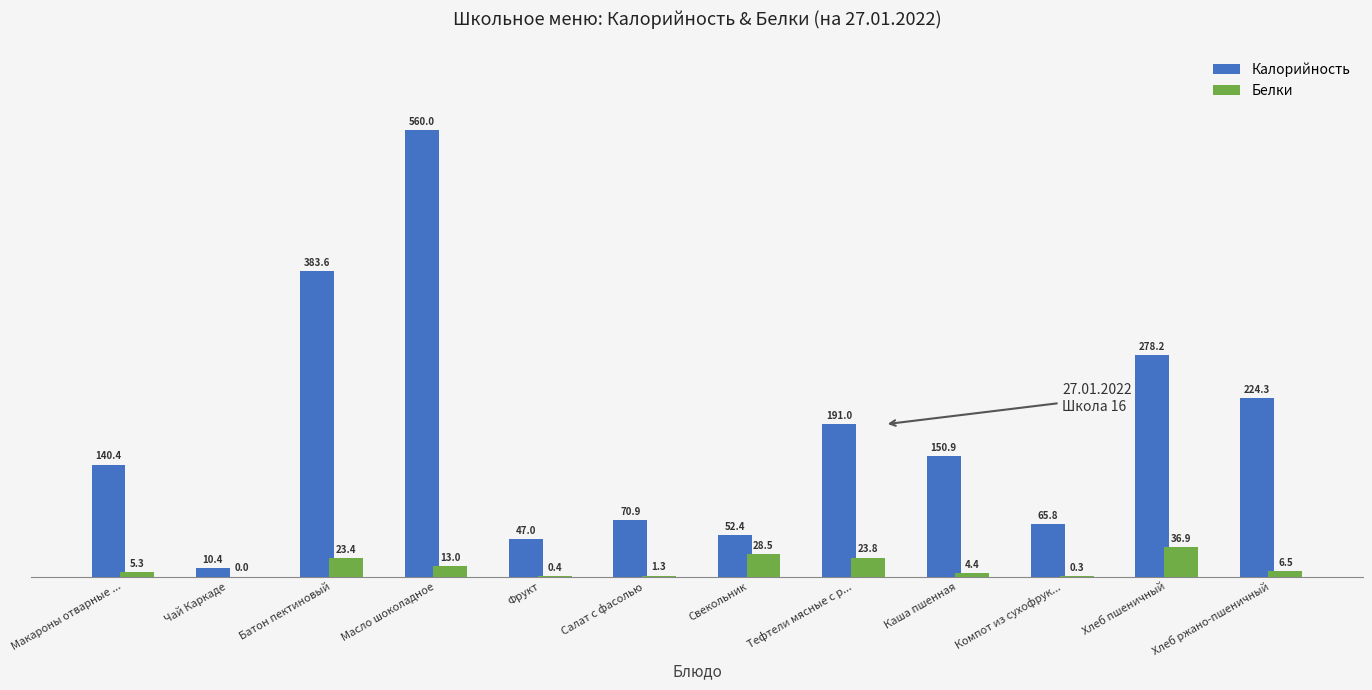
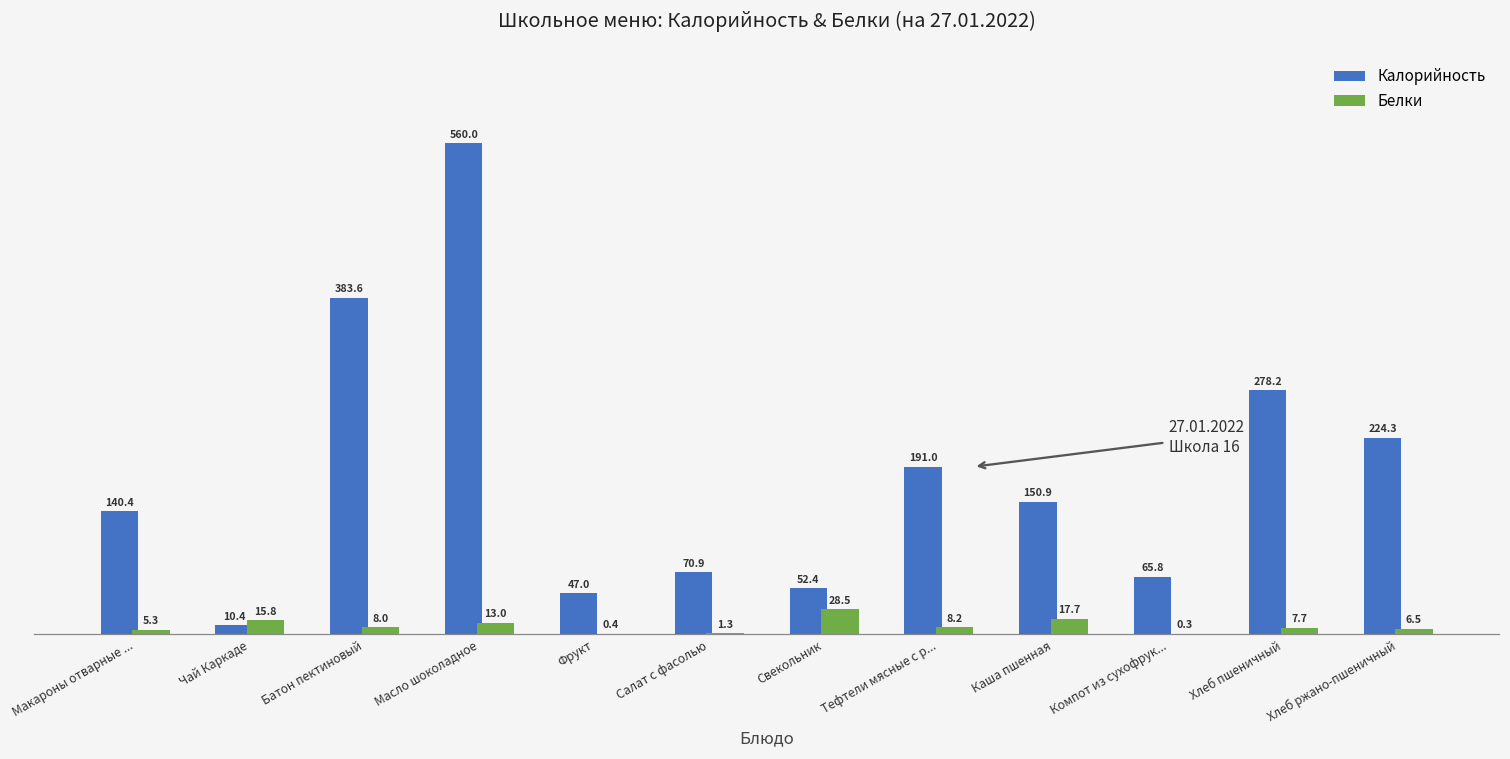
Белки, Чай Каркаде: 0.0 -> 15.8
Белки, Батон пектиновый: 23.4 -> 8.0
Белки, Тефтели мясные с р...: 23.8 -> 8.2
Белки, Каша пшенная: 4.4 -> 17.7
Белки, Хлеб пшеничный: 36.9 -> 7.7
